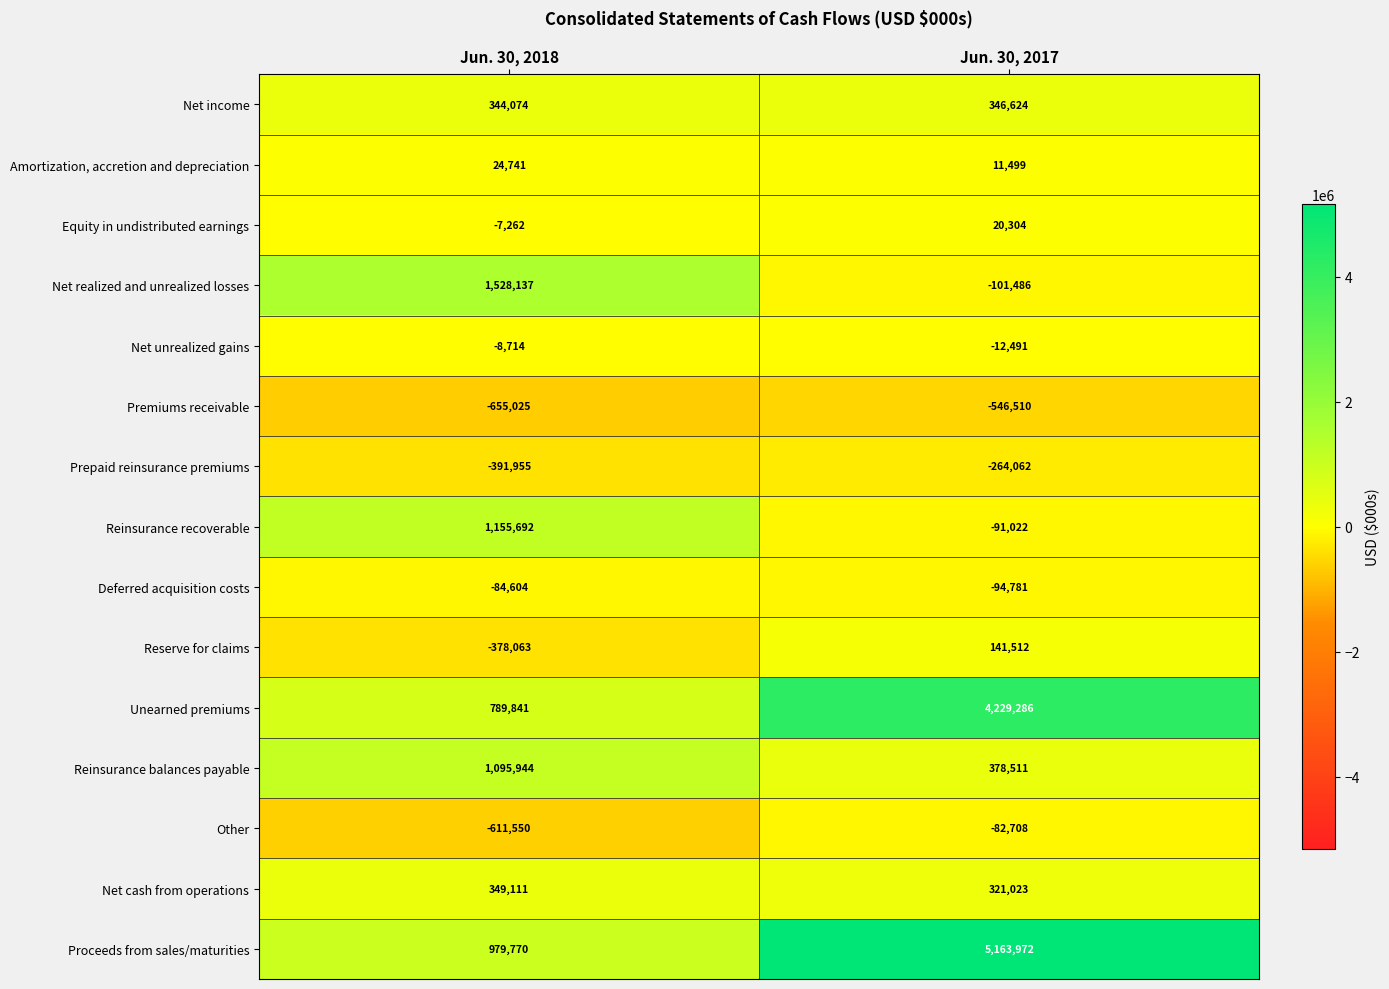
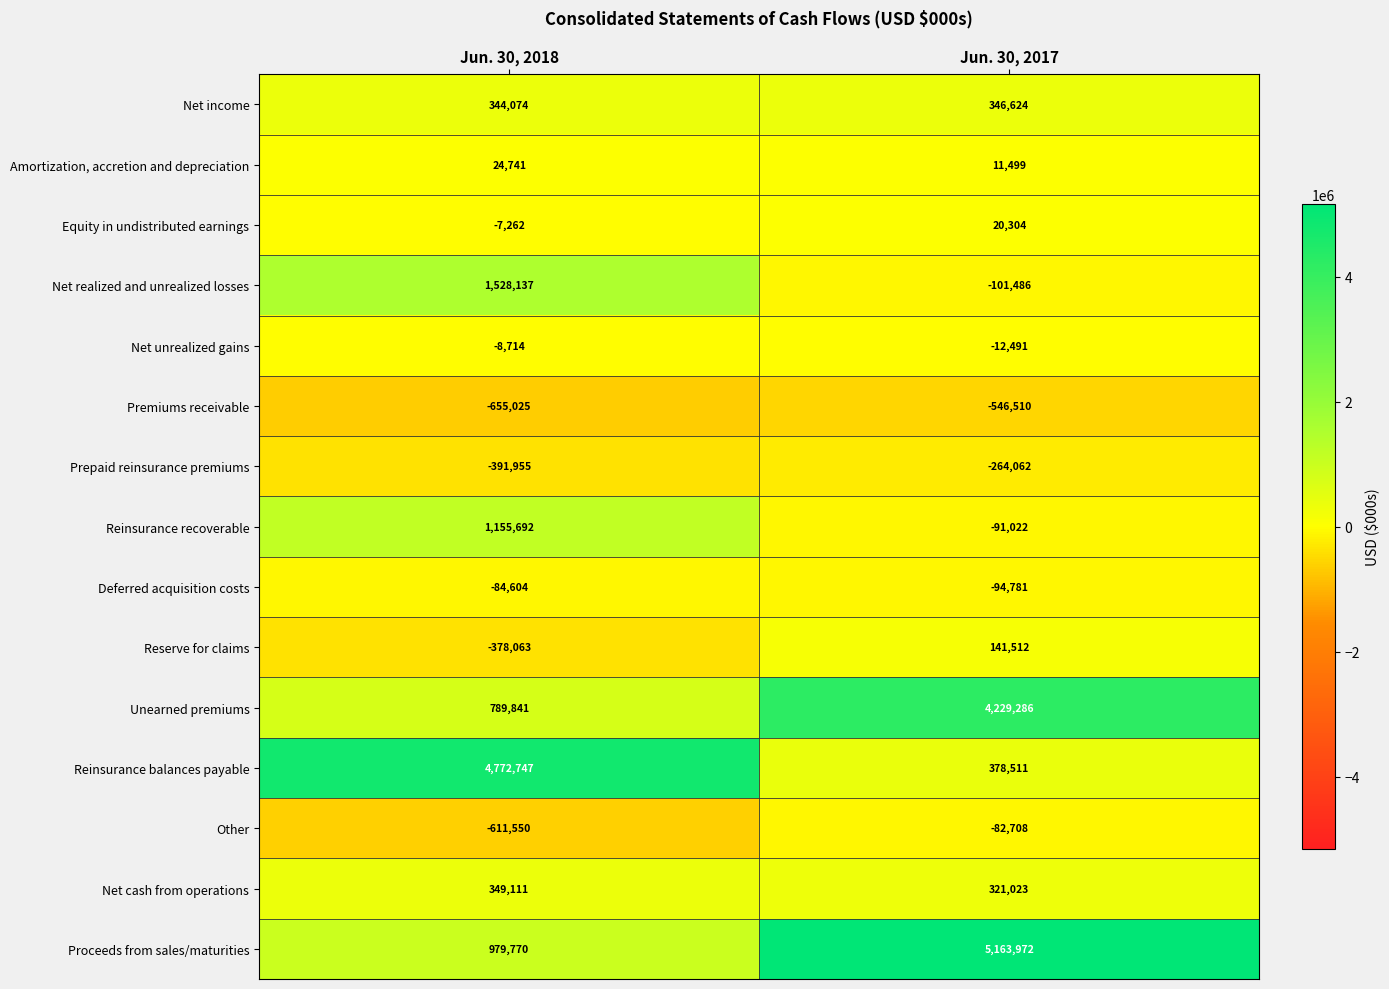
Reinsurance balances payable, Jun. 30, 2018: 1,095,944 -> 4,772,747
